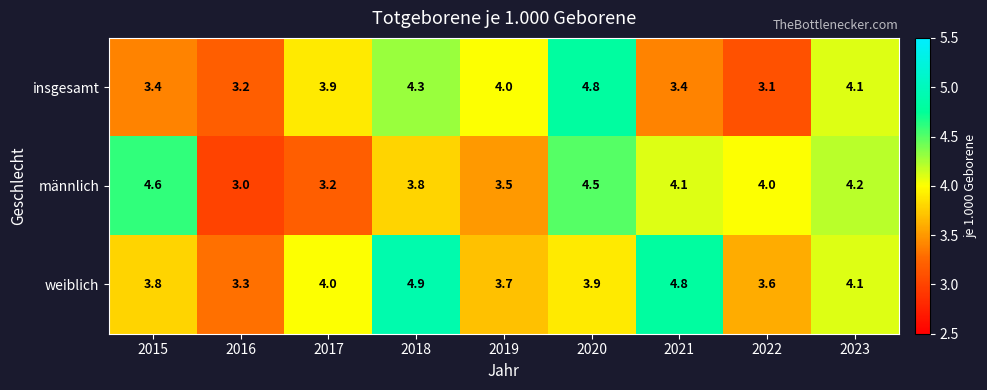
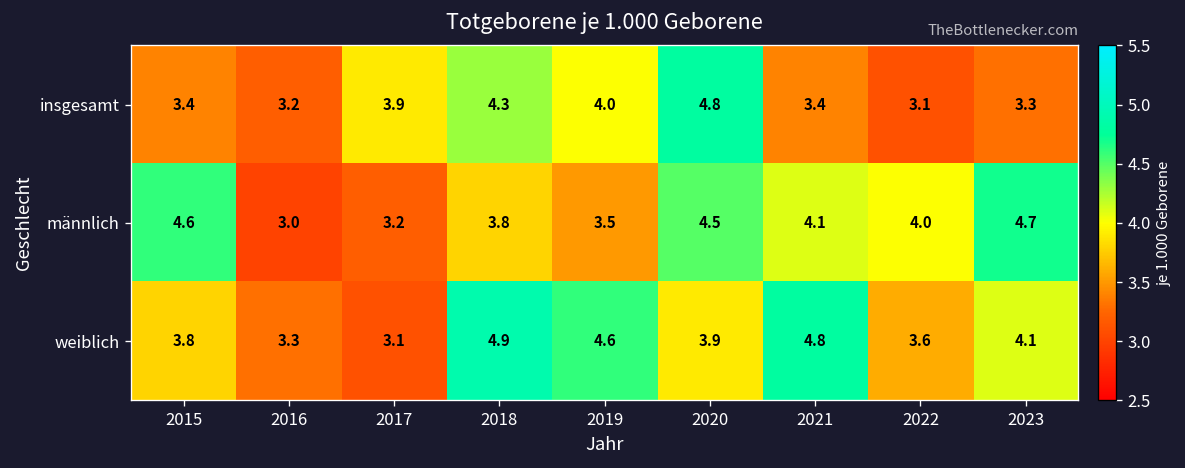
insgesamt, 2023: 4.1 -> 3.3
männlich, 2023: 4.2 -> 4.7
weiblich, 2017: 4.0 -> 3.1
weiblich, 2019: 3.7 -> 4.6
